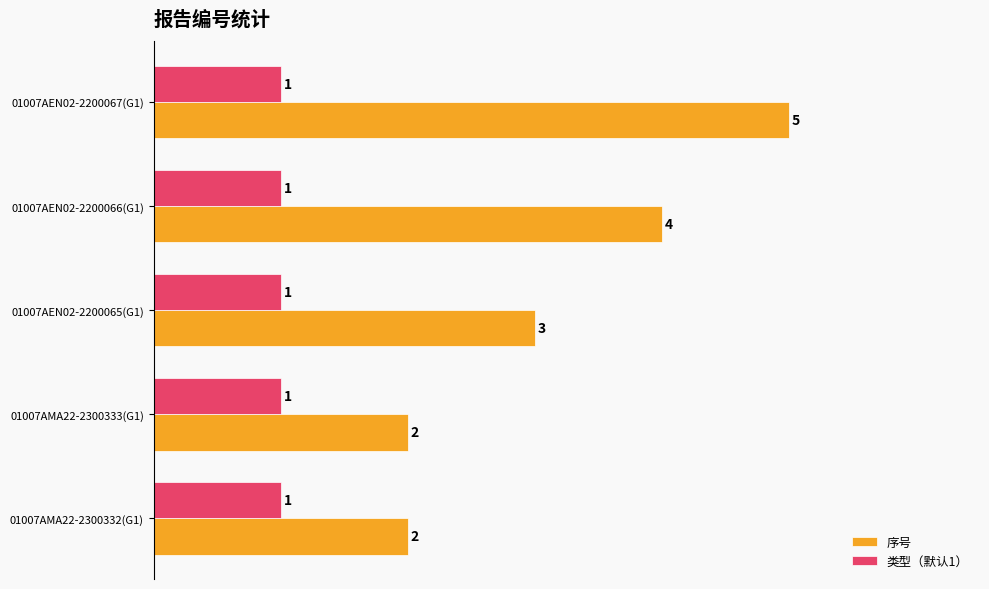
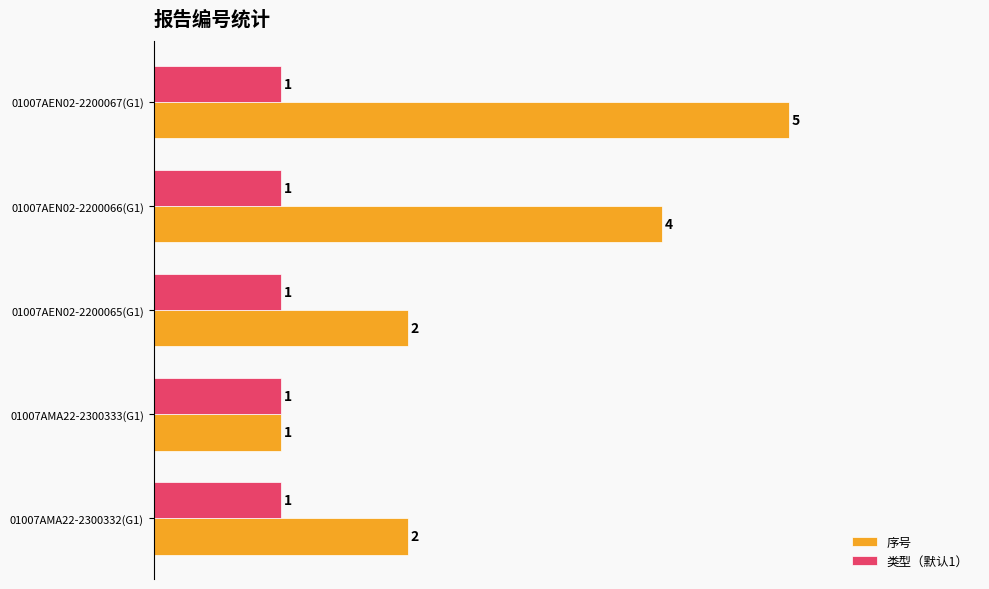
序号, 01007AEN02-2200065(G1): 3 -> 2
序号, 01007AMA22-2300333(G1): 2 -> 1
